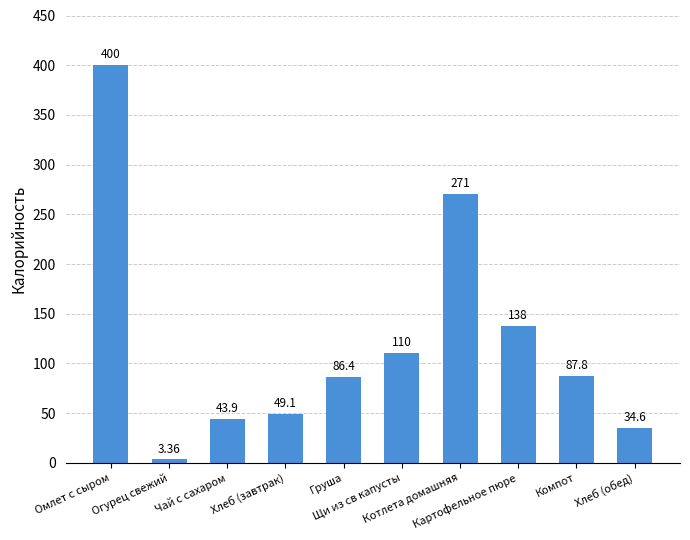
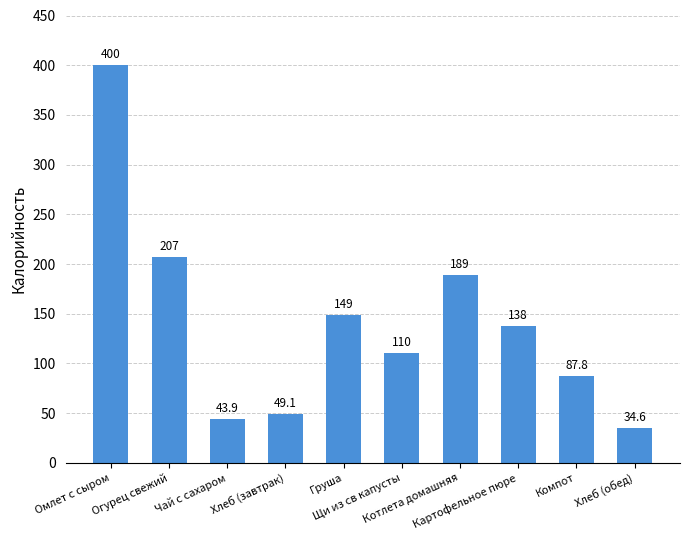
Огурец свежий: 3.36 -> 207
Груша: 86.4 -> 149
Котлета домашняя: 271 -> 189
